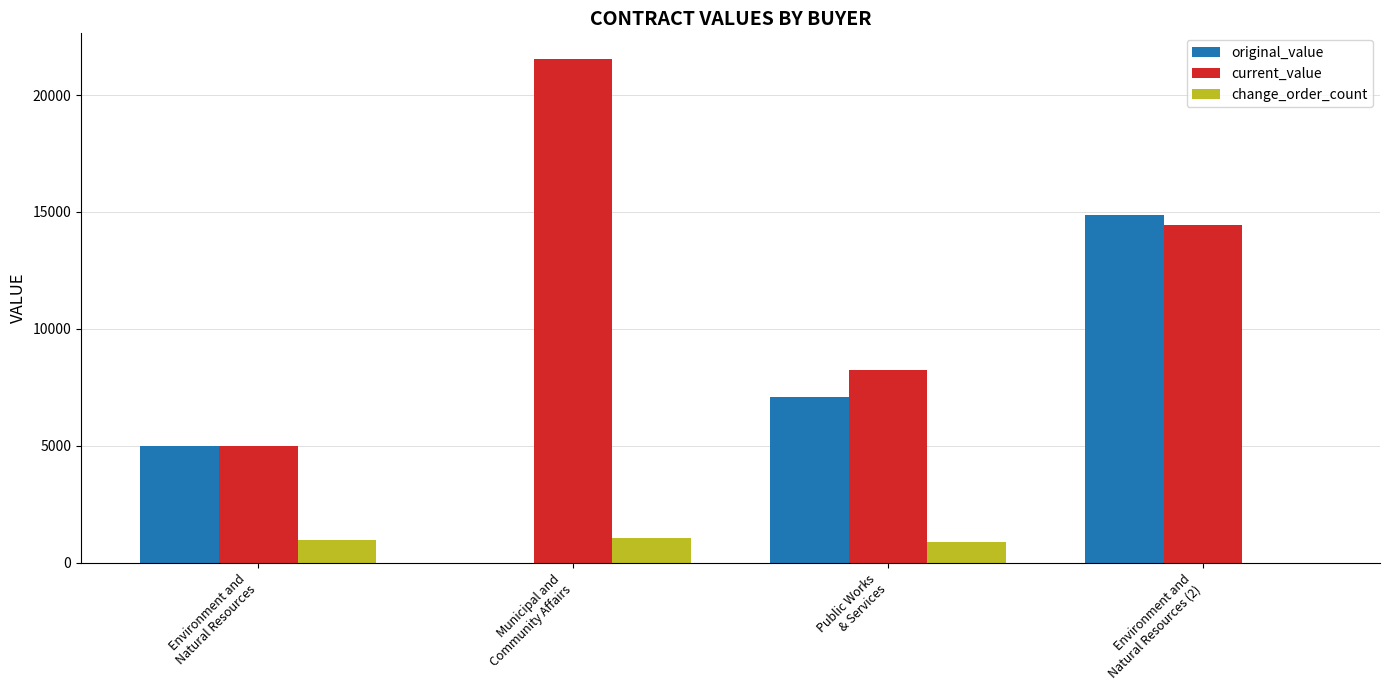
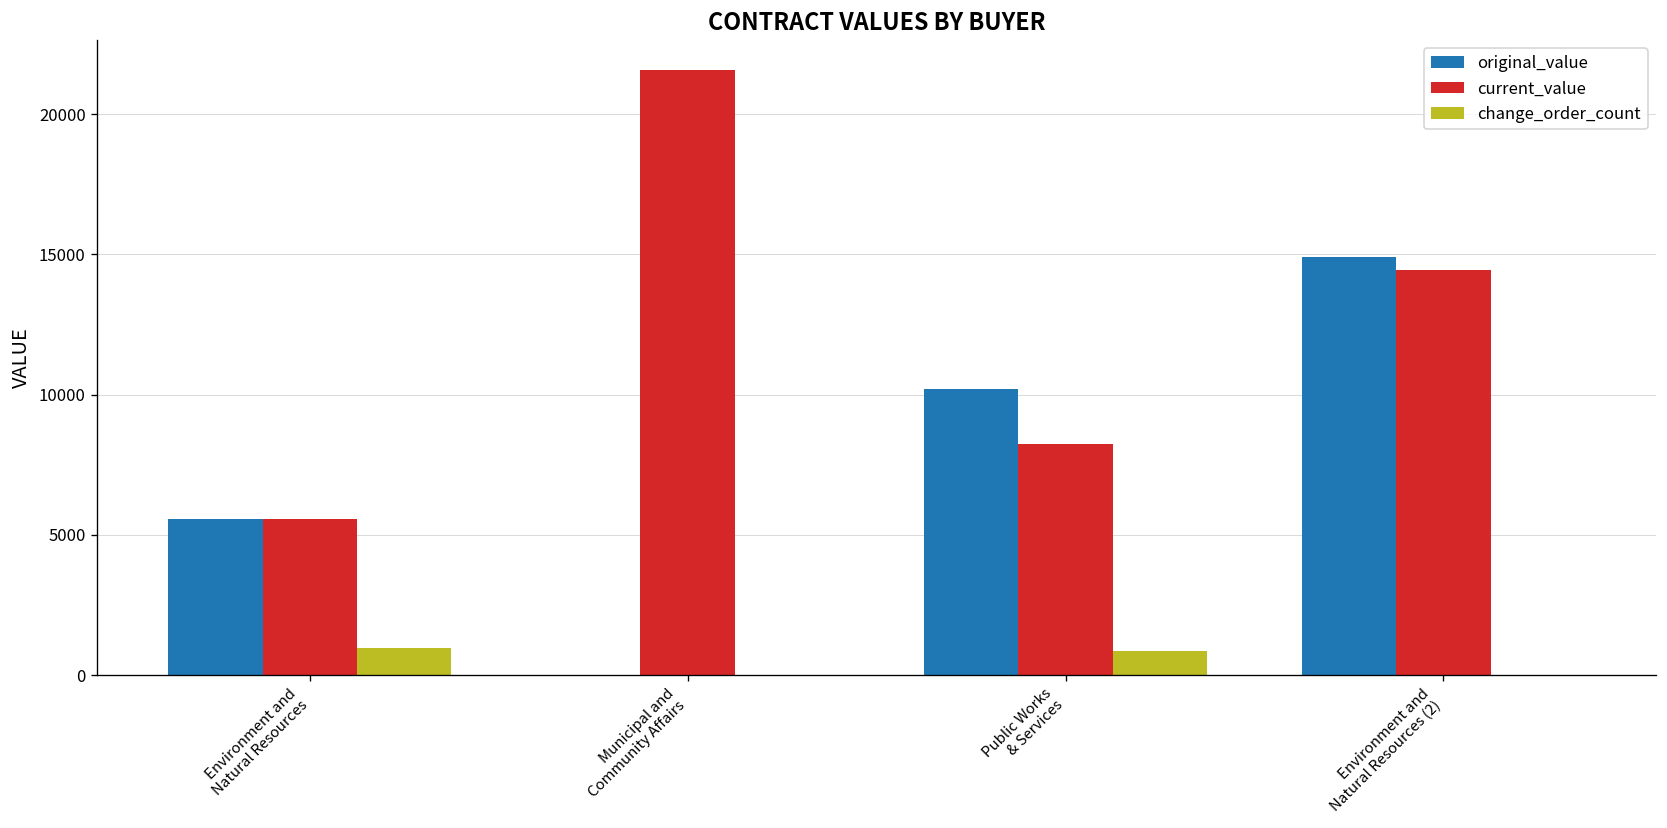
original_value, Environment and Natural Resources: 5000 -> 5600
current_value, Environment and Natural Resources: 5000 -> 5500
change_order_count, Municipal and Community Affairs: 1000 -> 0
original_value, Public Works & Services: 7100 -> 10200
